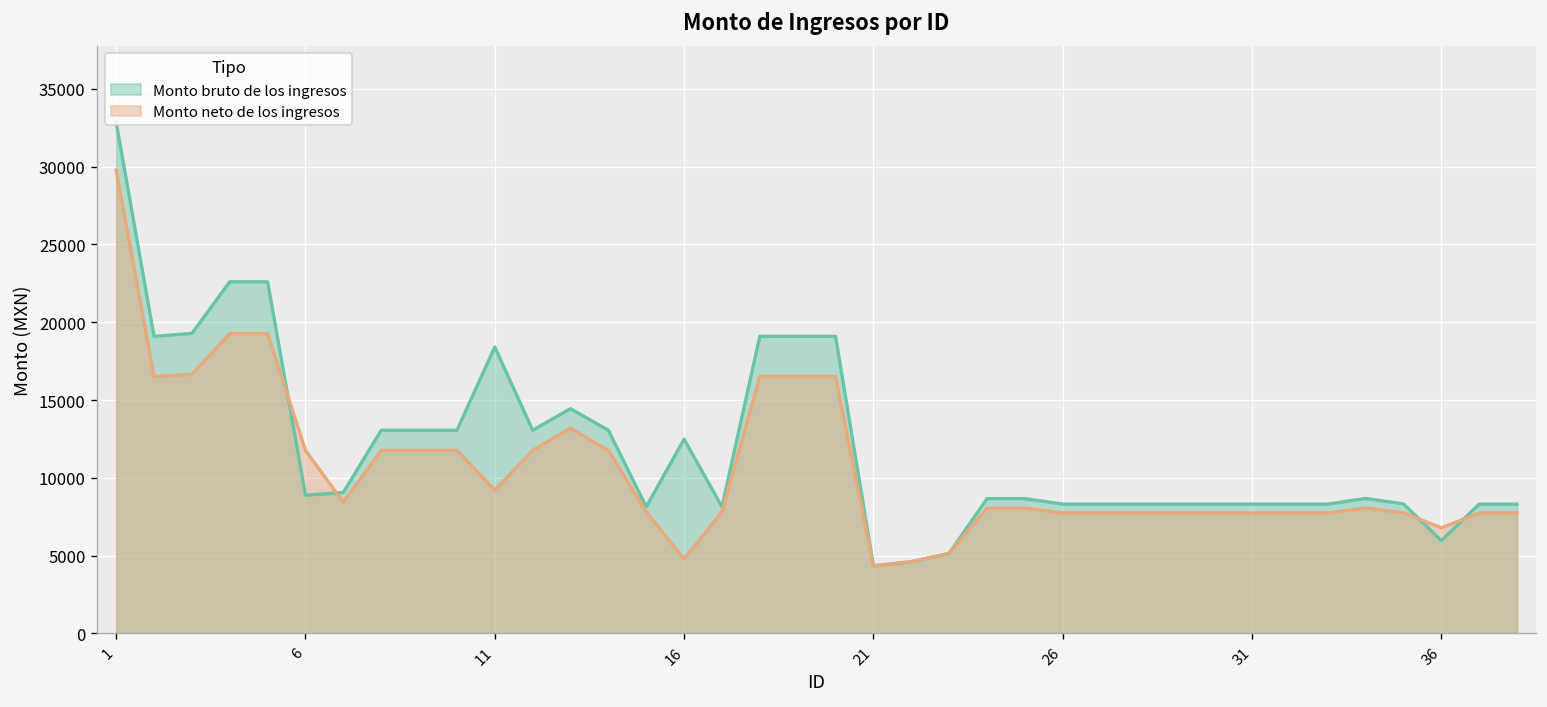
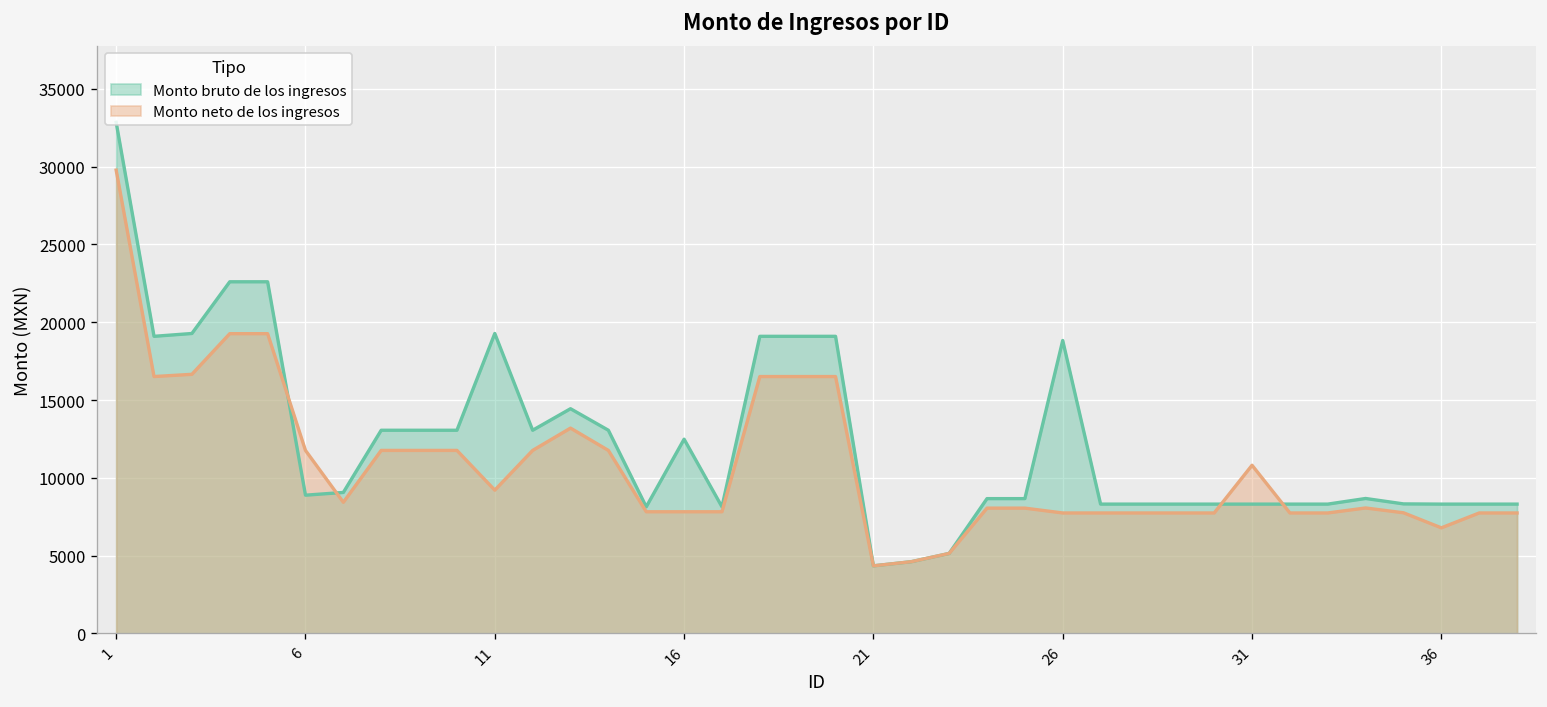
Monto bruto de los ingresos, 11: 18400 -> 19300
Monto neto de los ingresos, 16: 4800 -> 7800
Monto bruto de los ingresos, 26: 8300 -> 18800
Monto neto de los ingresos, 31: 7700 -> 10800
Monto bruto de los ingresos, 36: 6000 -> 8300
